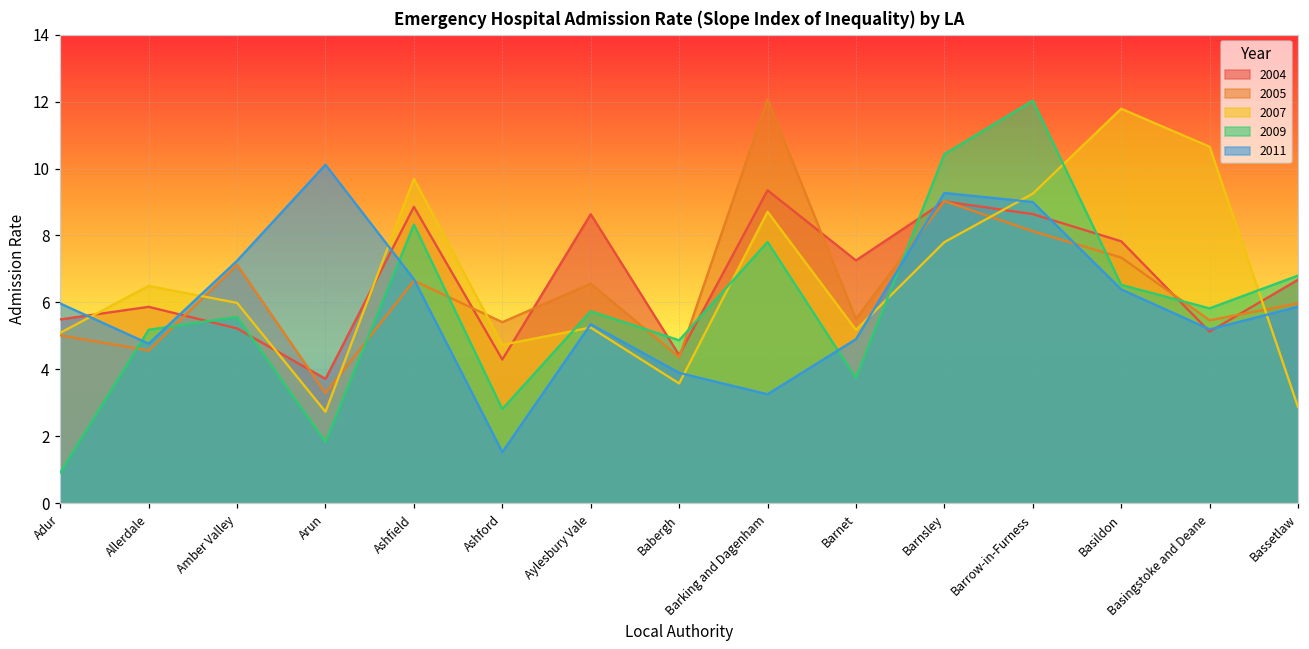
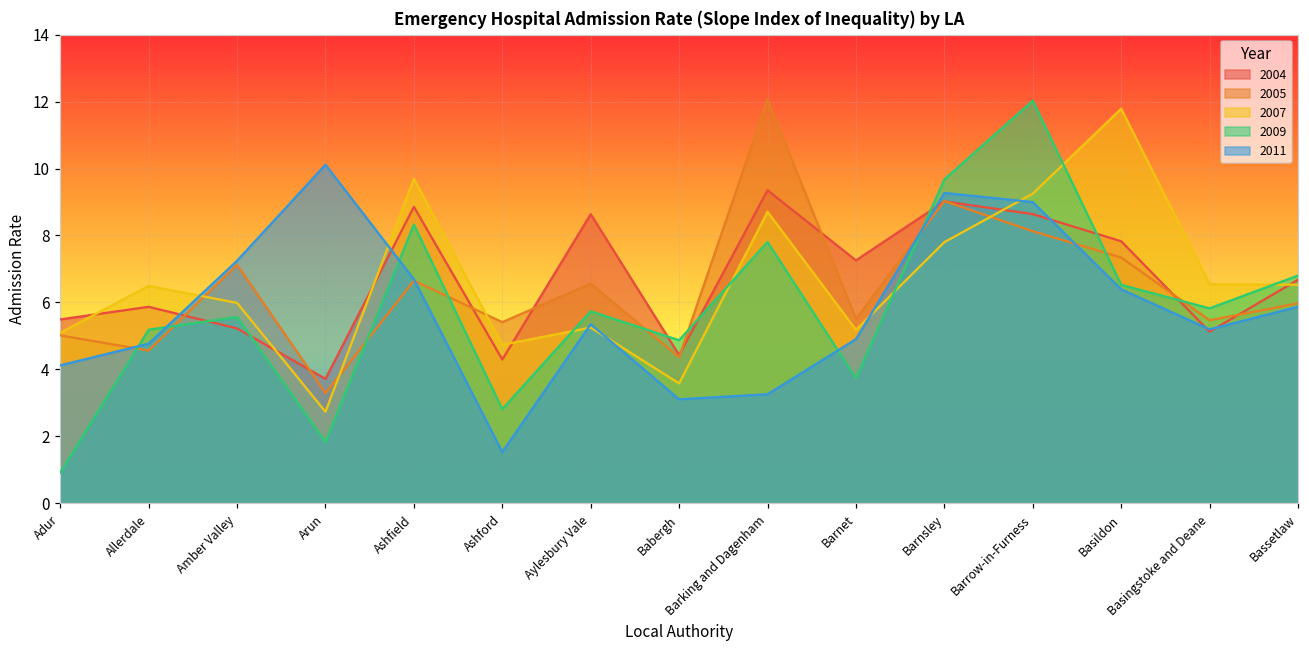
2011, Adur: 6.0 -> 4.1
2011, Babergh: 3.9 -> 3.1
2009, Barnsley: 10.4 -> 9.7
2007, Basingstoke and Deane: 10.7 -> 6.5
2007, Bassetlaw: 2.9 -> 6.5
